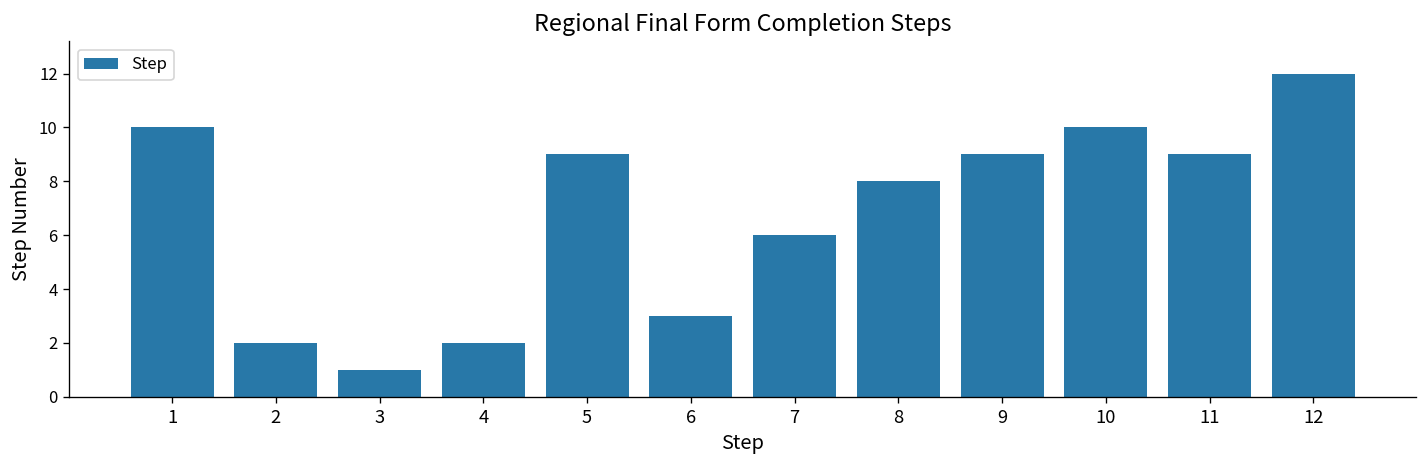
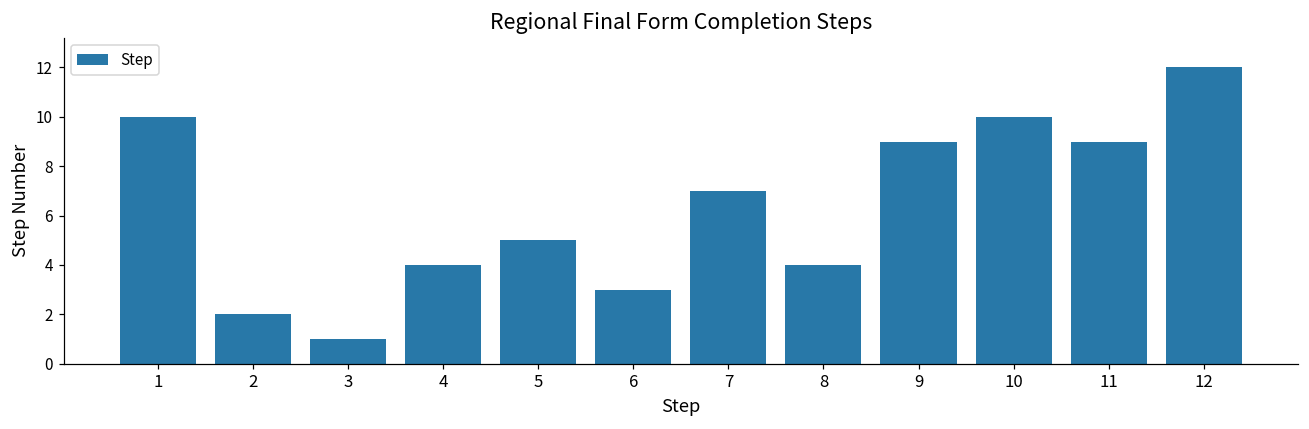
4: 2 -> 4
5: 9 -> 5
7: 6 -> 7
8: 8 -> 4
